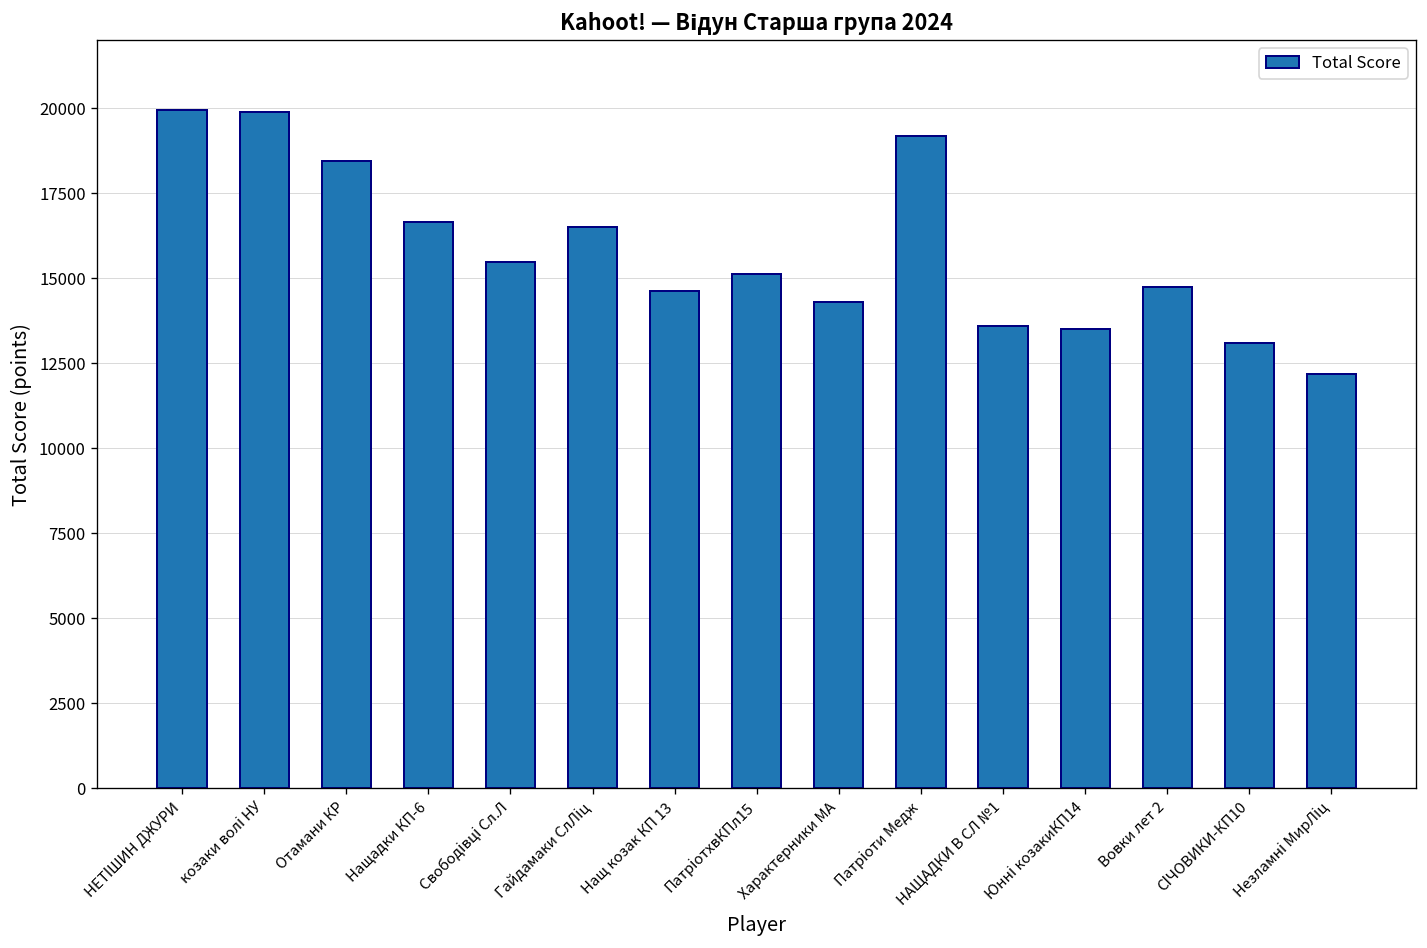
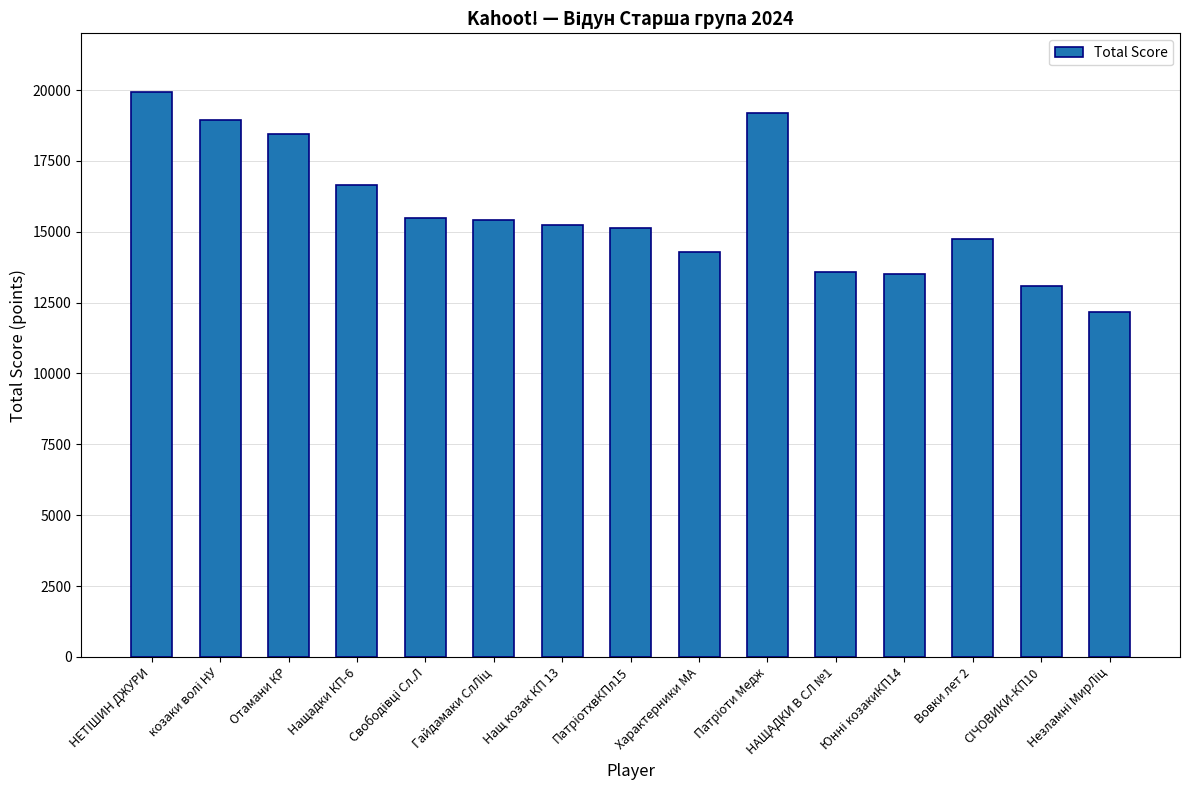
козаки волі НУ: 19900 -> 19000
Гайдамаки СлЛіц: 16500 -> 15400
Нащ козак КП 13: 14600 -> 15200
